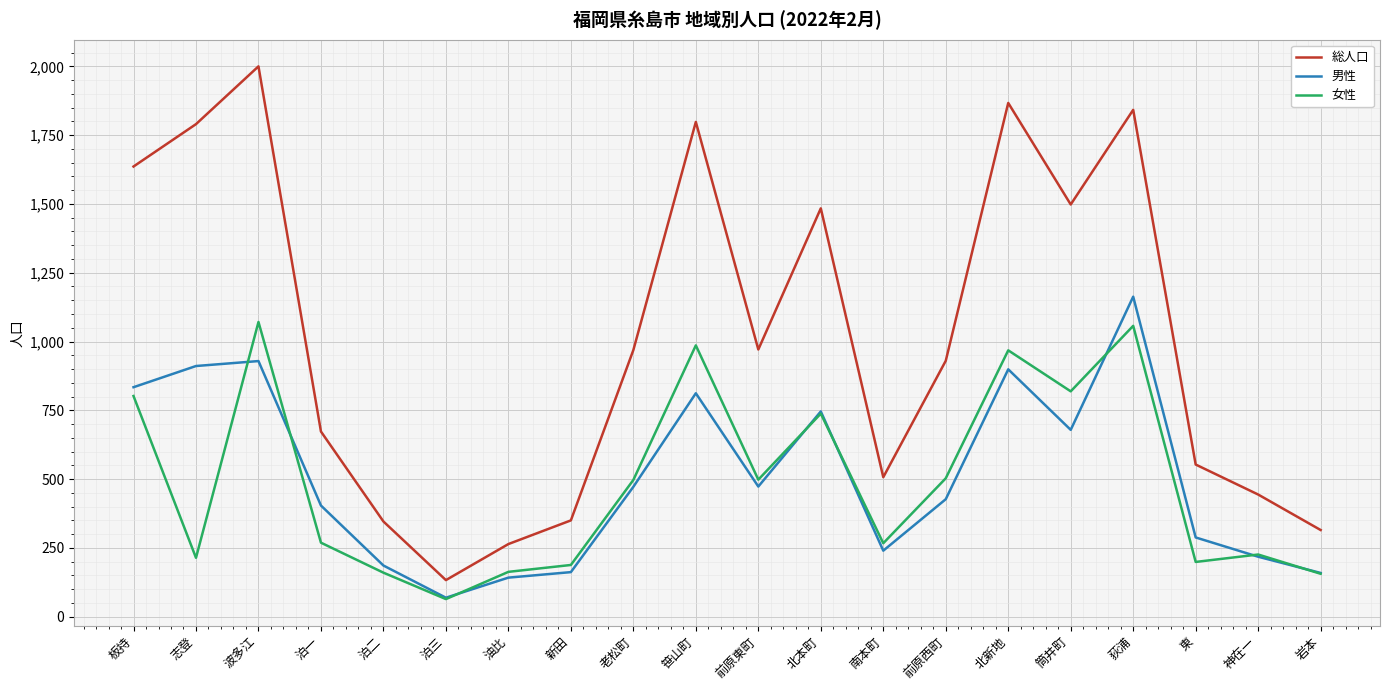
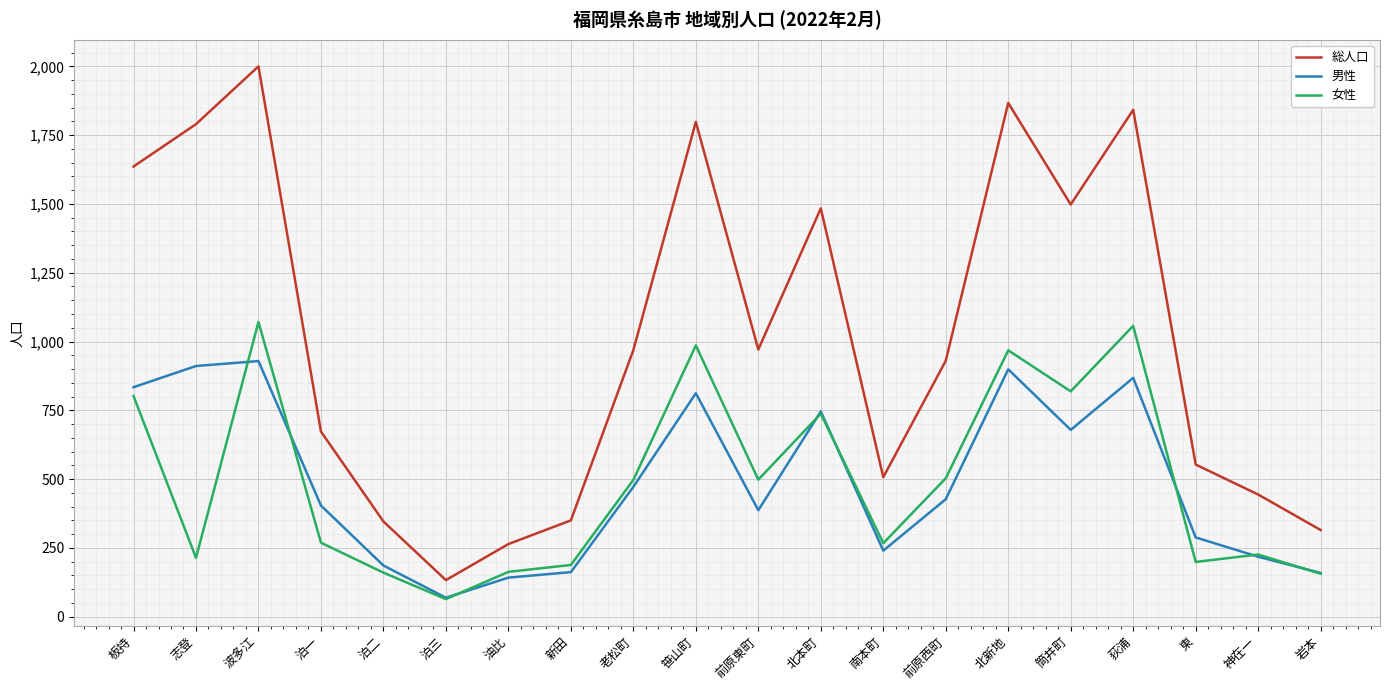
男性, 前原東町: 470 -> 390
男性, 荻浦: 1,160 -> 870
